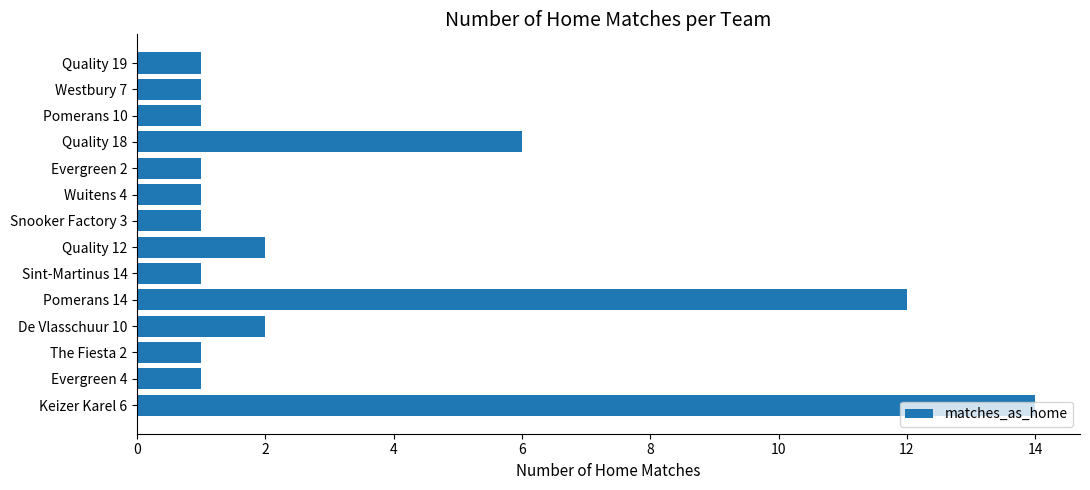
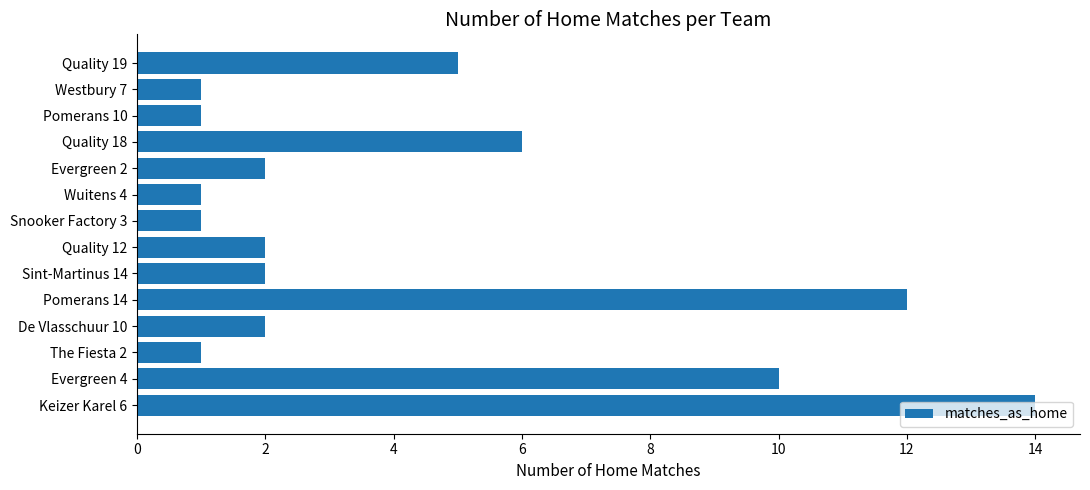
Quality 19: 1 -> 5
Evergreen 2: 1 -> 2
Sint-Martinus 14: 1 -> 2
Evergreen 4: 1 -> 10
